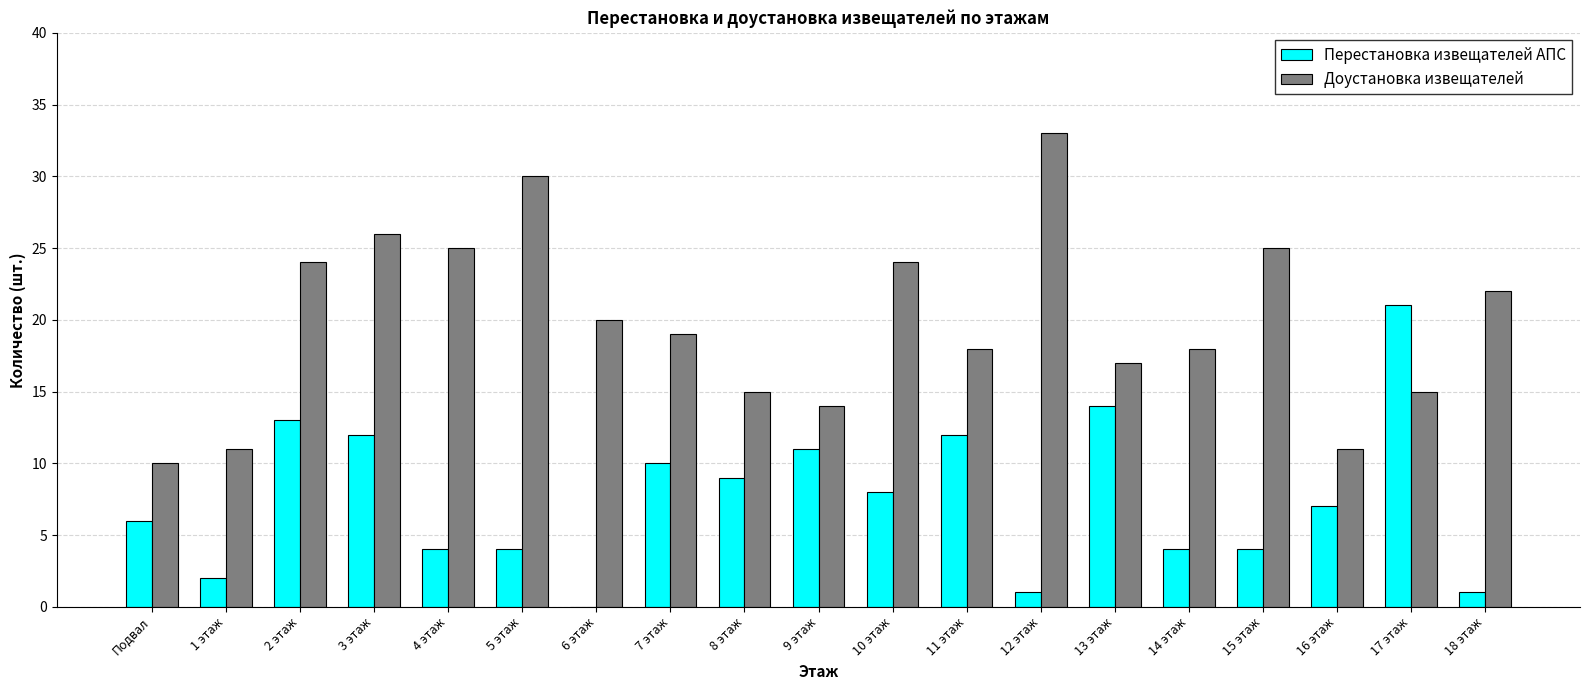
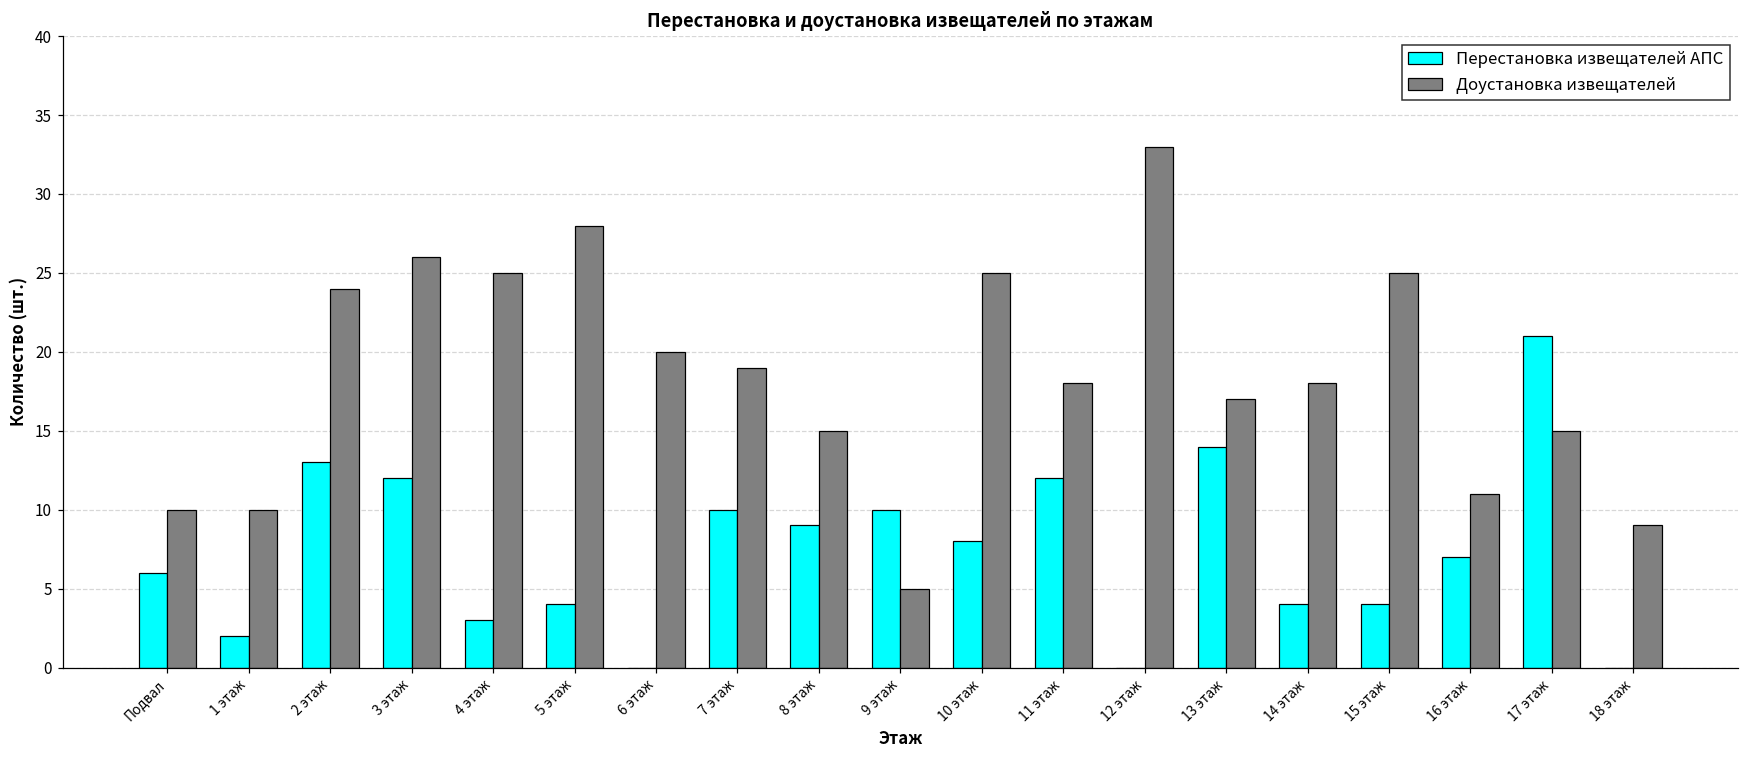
Доустановка извещателей, 1 этаж: 11 -> 10
Перестановка извещателей АПС, 4 этаж: 4 -> 3
Доустановка извещателей, 5 этаж: 30 -> 28
Перестановка извещателей АПС, 9 этаж: 11 -> 10
Доустановка извещателей, 9 этаж: 14 -> 5
Доустановка извещателей, 10 этаж: 24 -> 25
Перестановка извещателей АПС, 12 этаж: 1 -> 0
Перестановка извещателей АПС, 18 этаж: 1 -> 0
Доустановка извещателей, 18 этаж: 22 -> 9
